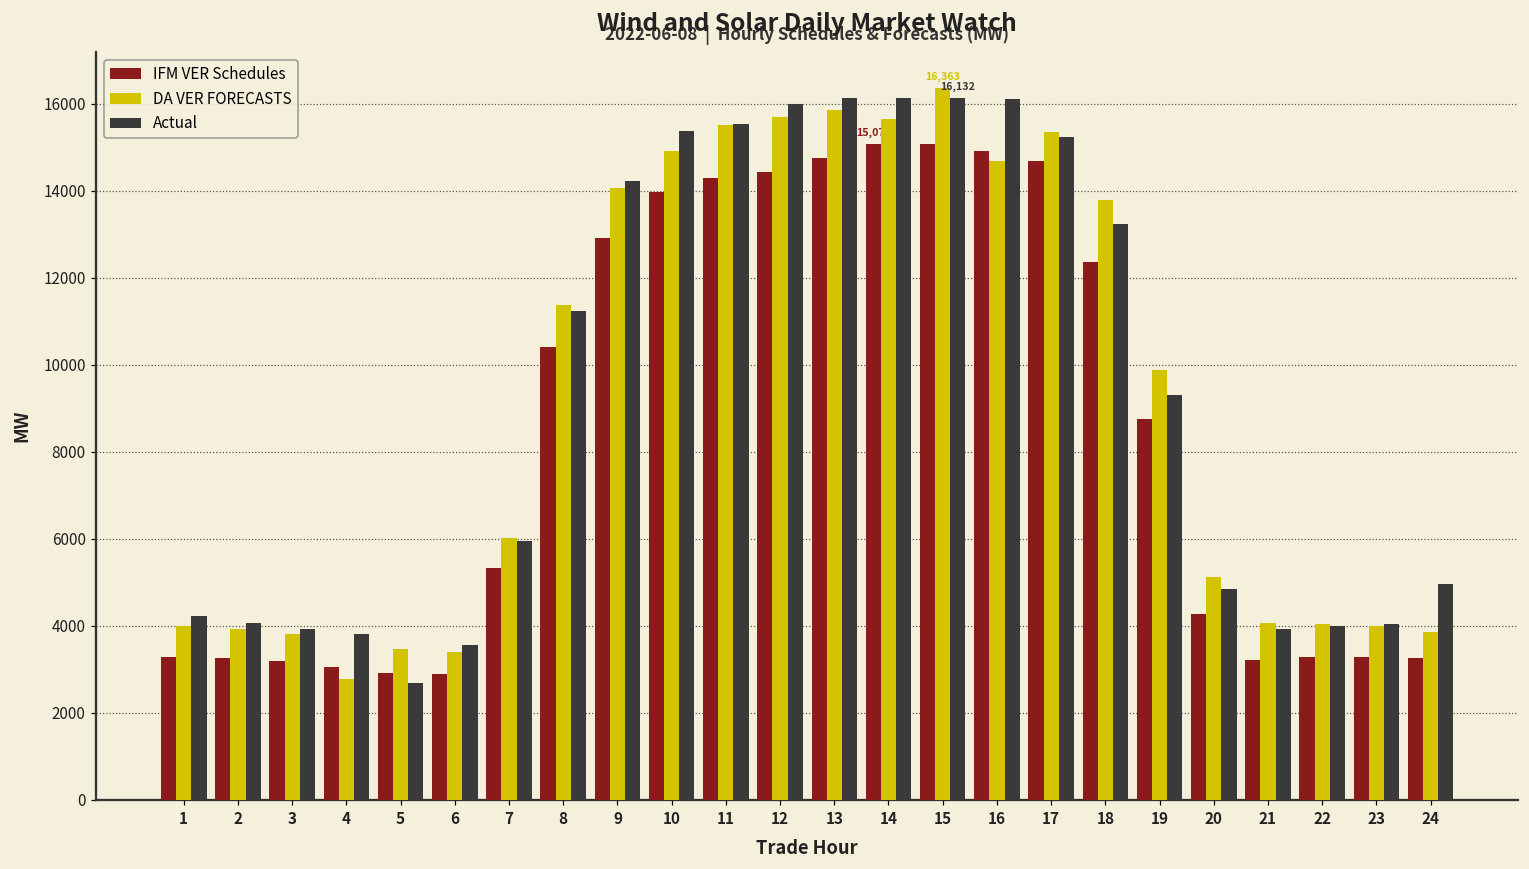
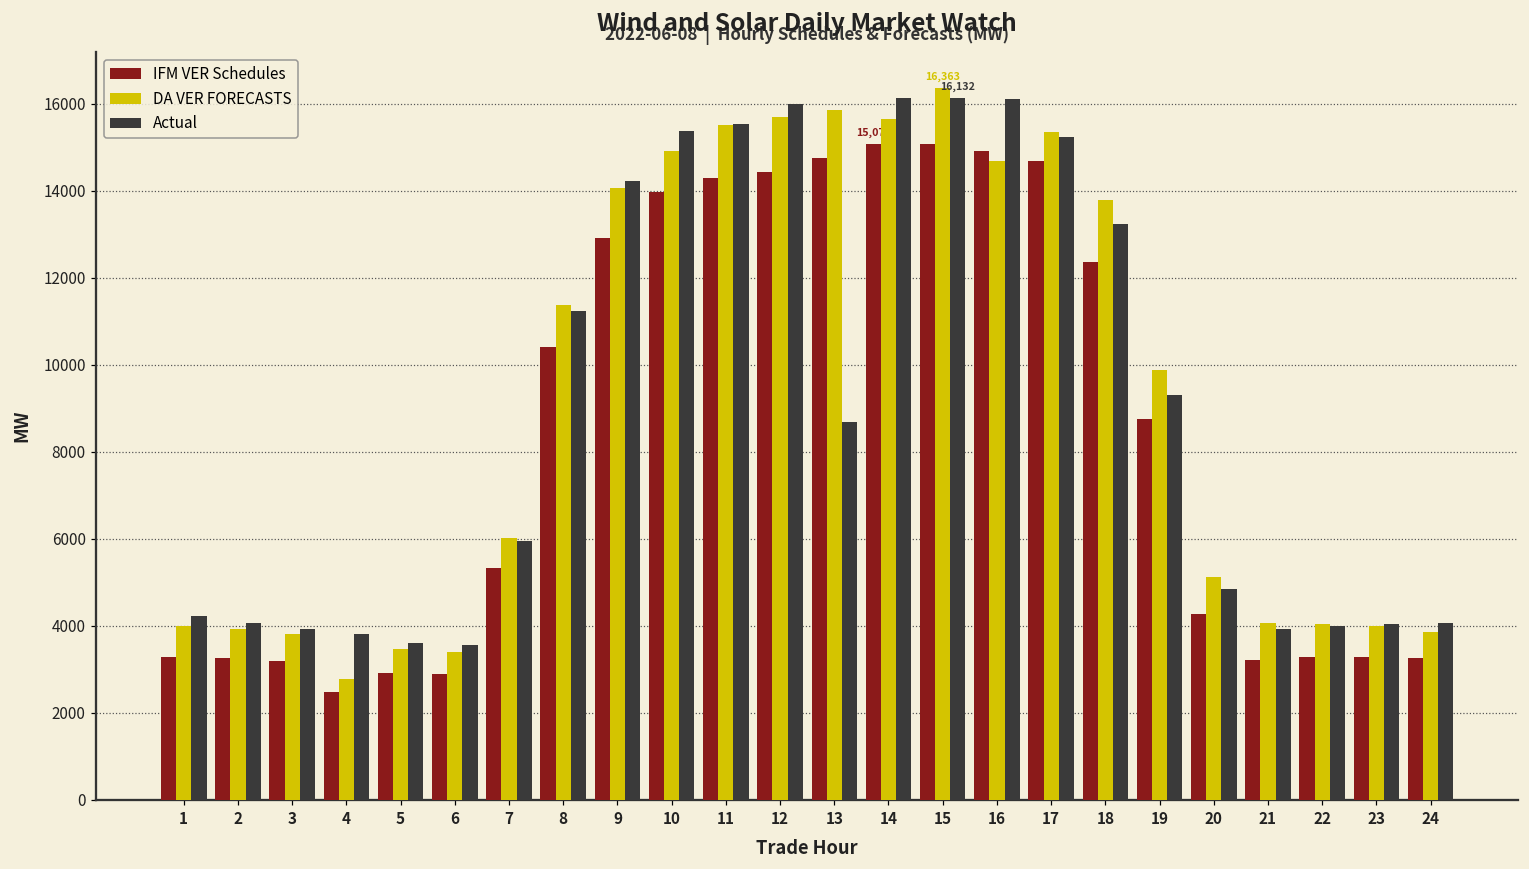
IFM VER Schedules, 4: 3100 -> 2500
Actual, 5: 2700 -> 3600
Actual, 13: 16100 -> 8700
Actual, 24: 5000 -> 4100
